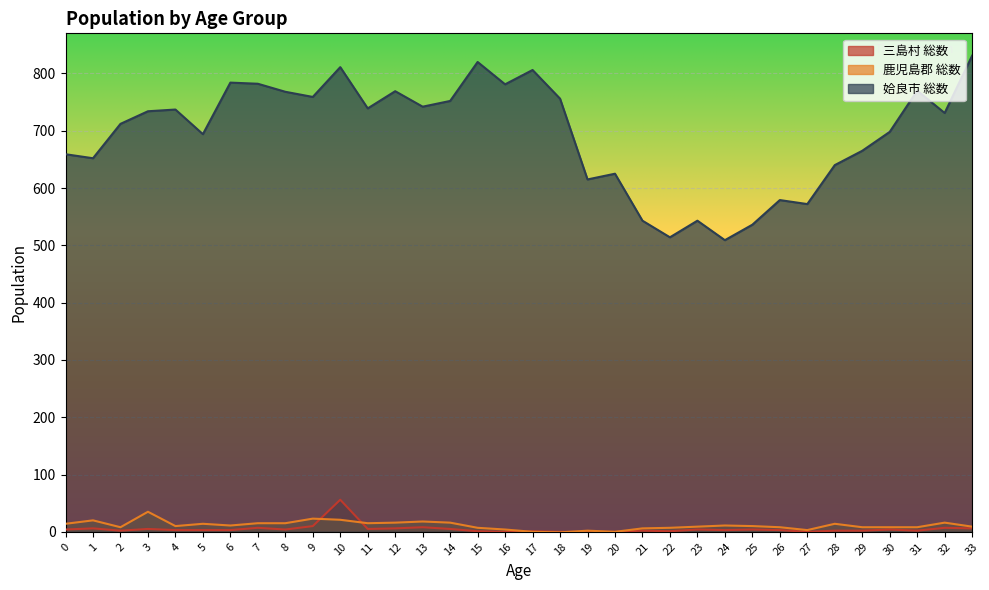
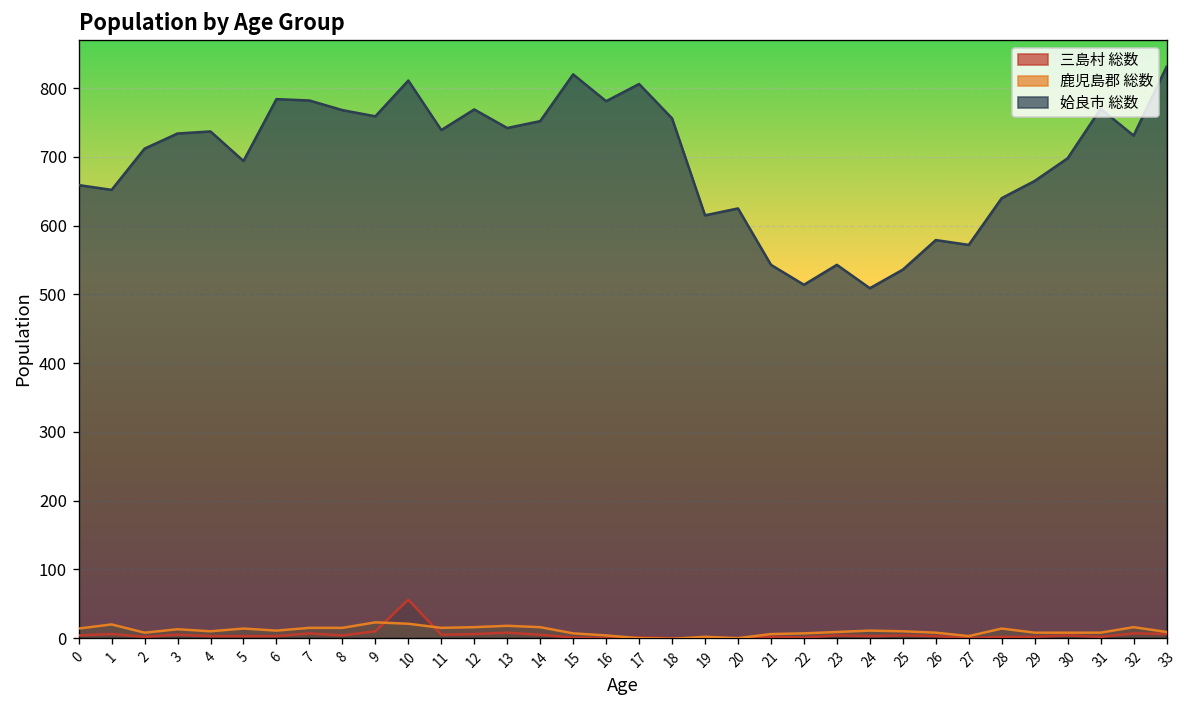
鹿児島郡 総数, 3: 40 -> 10
